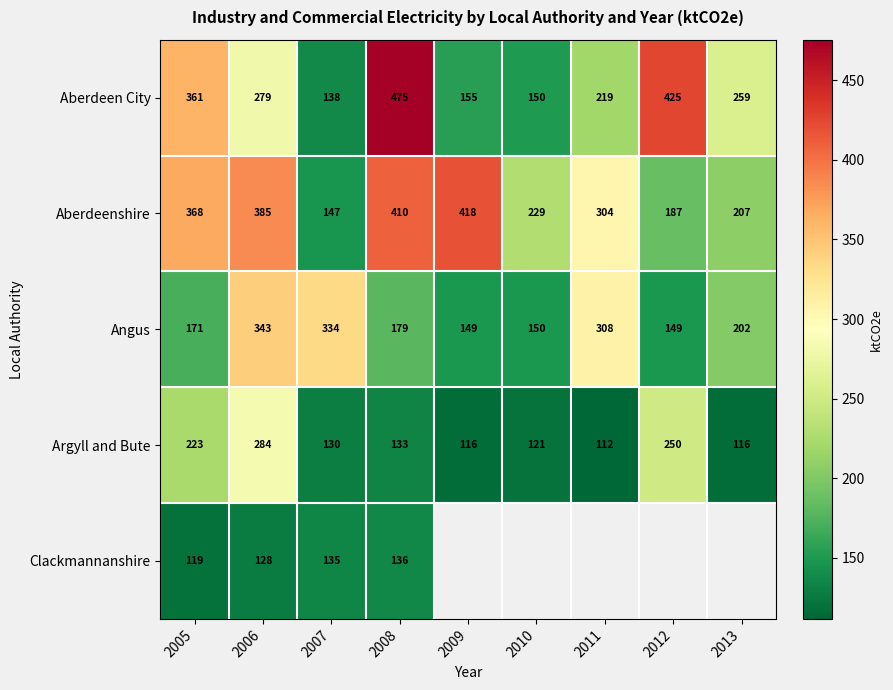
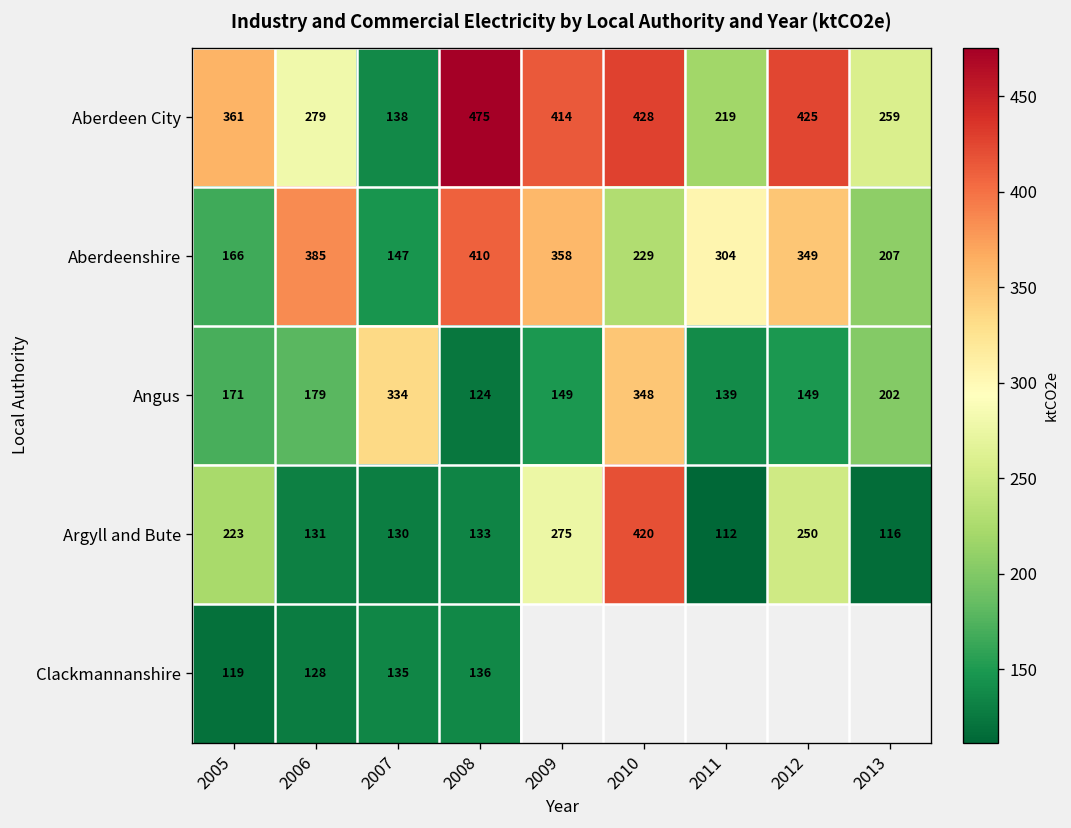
Aberdeen City, 2009: 155 -> 414
Aberdeen City, 2010: 150 -> 428
Aberdeenshire, 2005: 368 -> 166
Aberdeenshire, 2009: 418 -> 358
Aberdeenshire, 2012: 187 -> 349
Angus, 2006: 343 -> 179
Angus, 2008: 179 -> 124
Angus, 2010: 150 -> 348
Angus, 2011: 308 -> 139
Argyll and Bute, 2006: 284 -> 131
Argyll and Bute, 2009: 116 -> 275
Argyll and Bute, 2010: 121 -> 420
